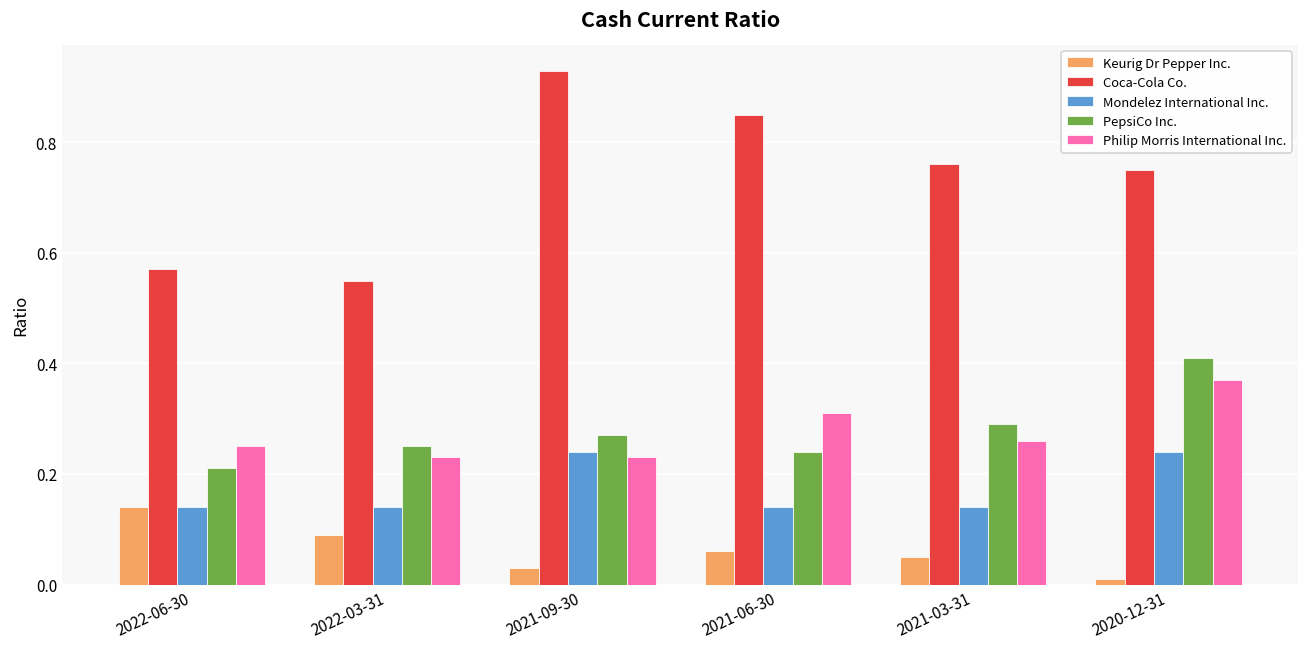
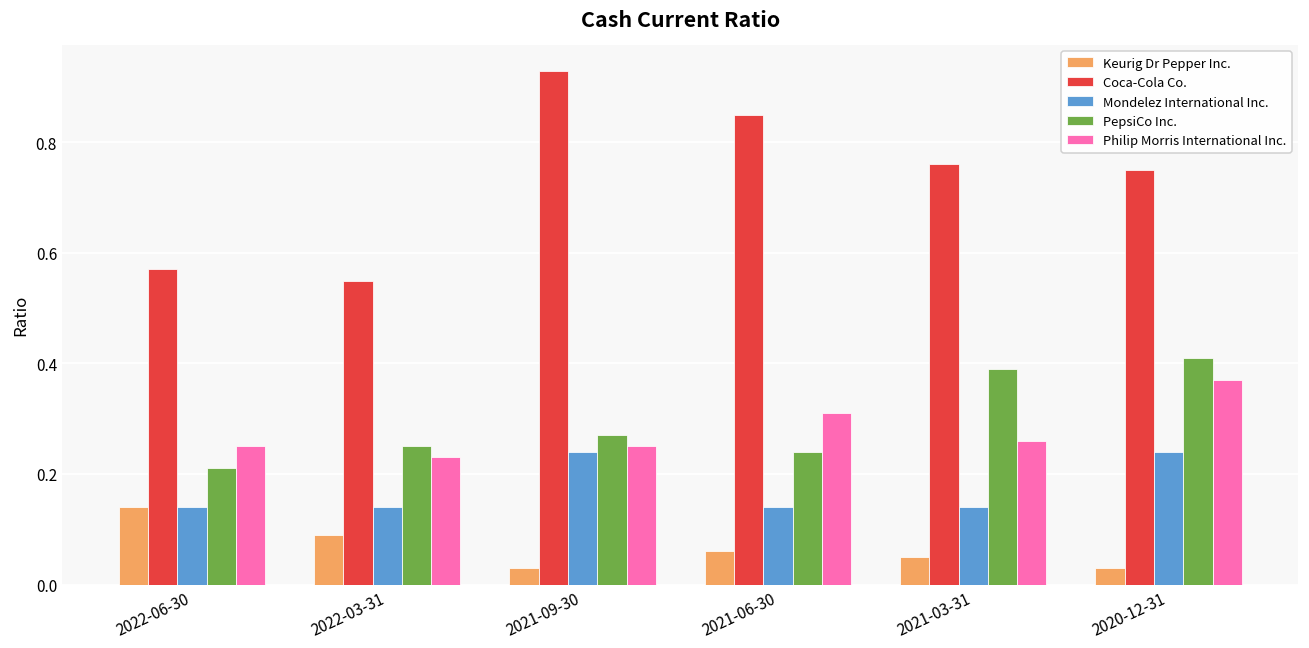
Philip Morris International Inc., 2021-09-30: 0.23 -> 0.25
PepsiCo Inc., 2021-03-31: 0.29 -> 0.39
Keurig Dr Pepper Inc., 2020-12-31: 0.01 -> 0.03
